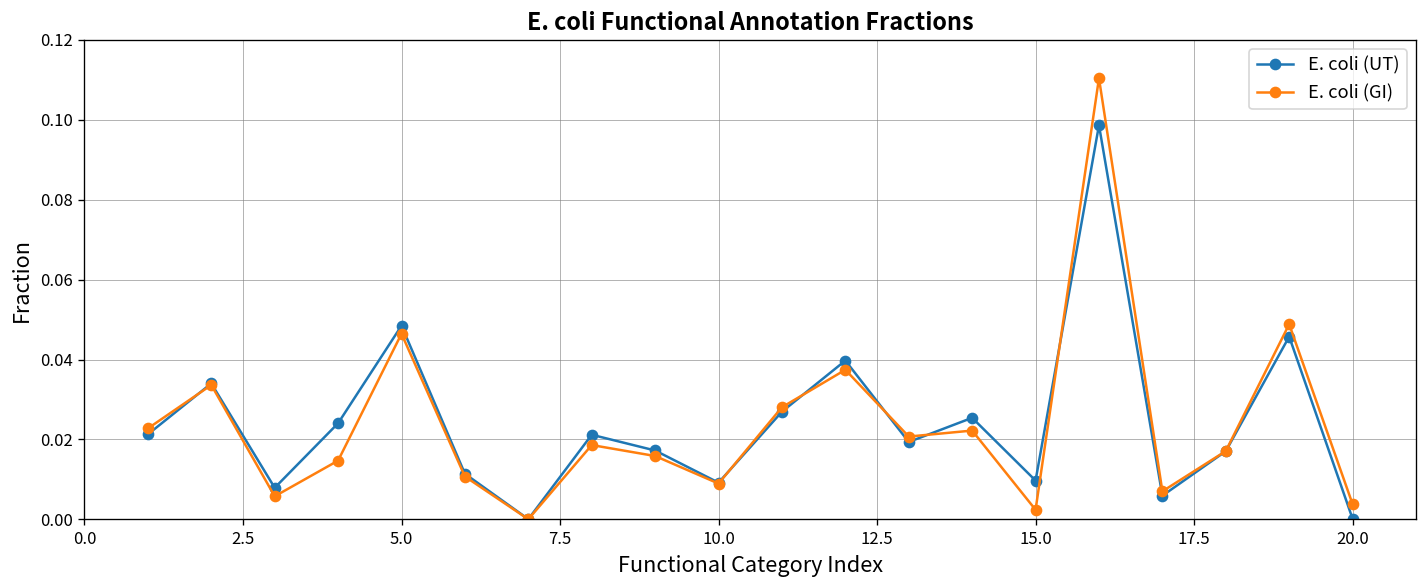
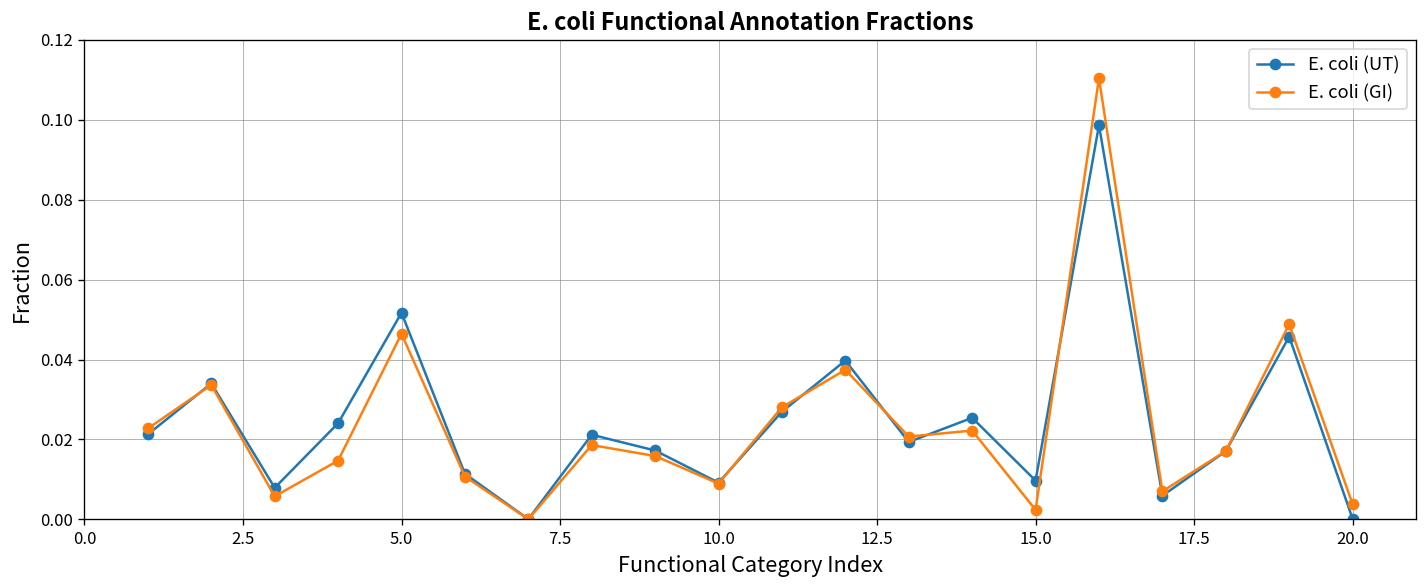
E. coli (UT), 5.0: 0.048 -> 0.052
